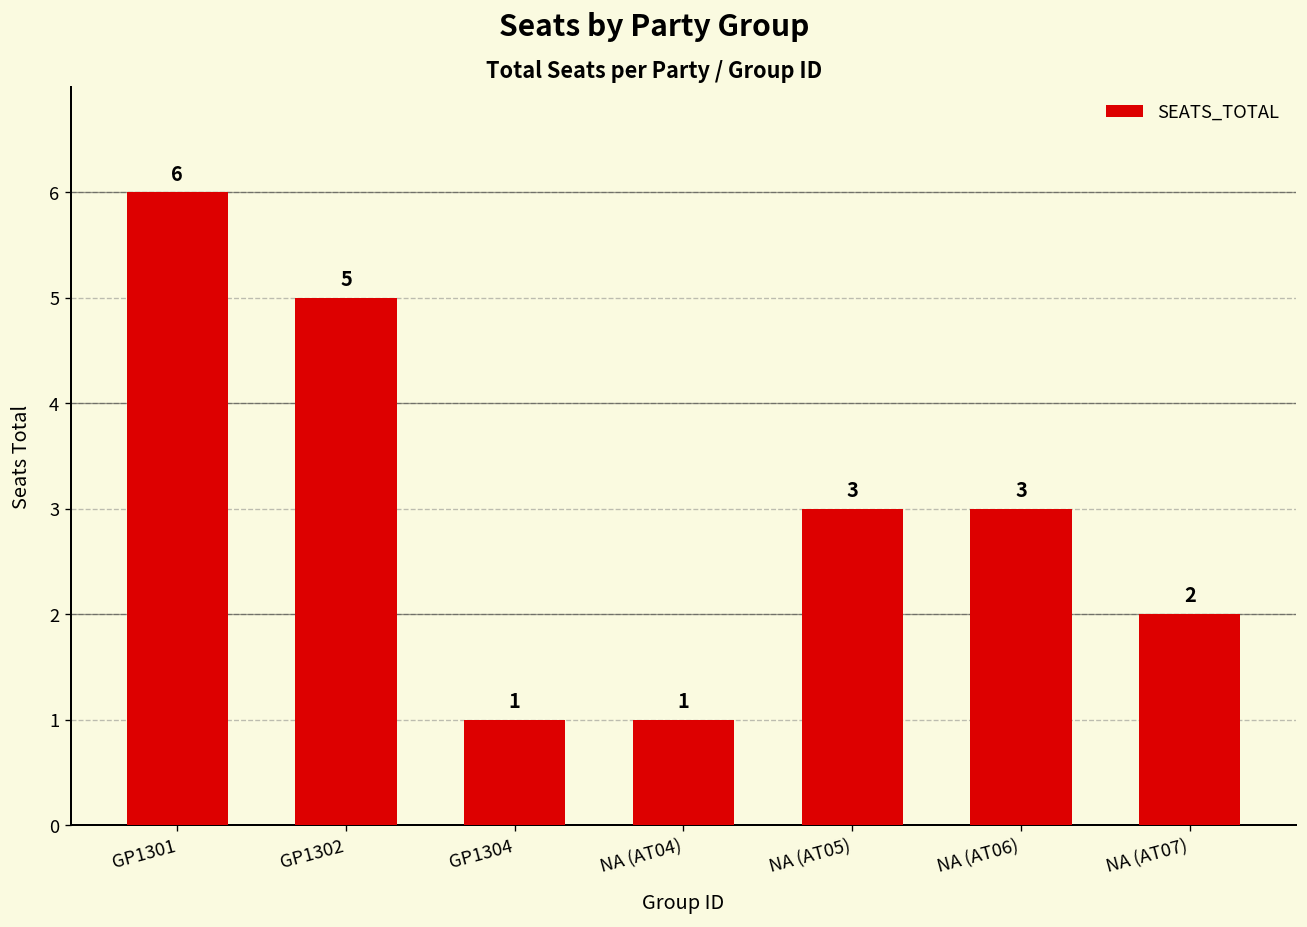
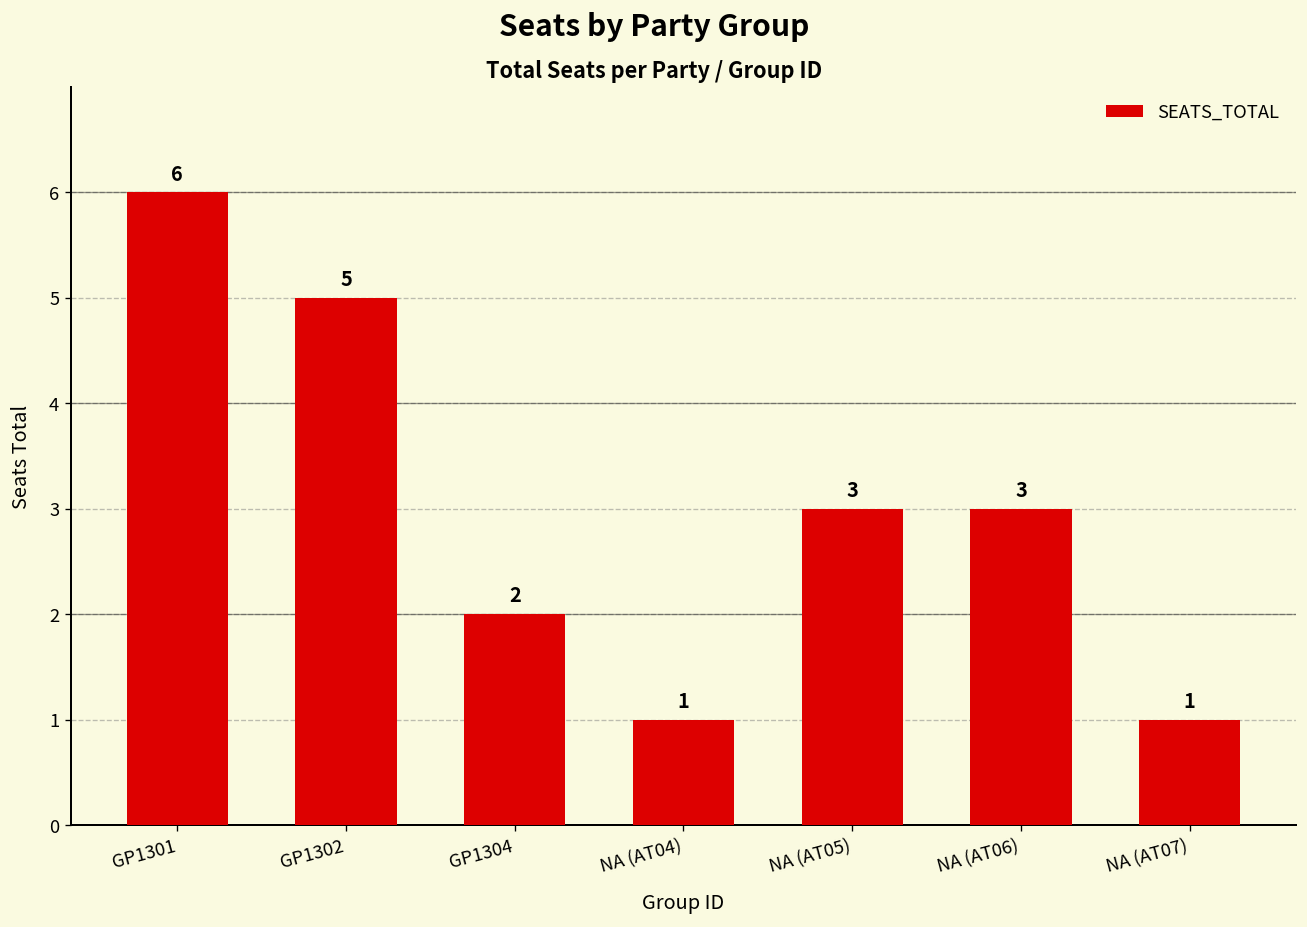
GP1304: 1 -> 2
NA (AT07): 2 -> 1
